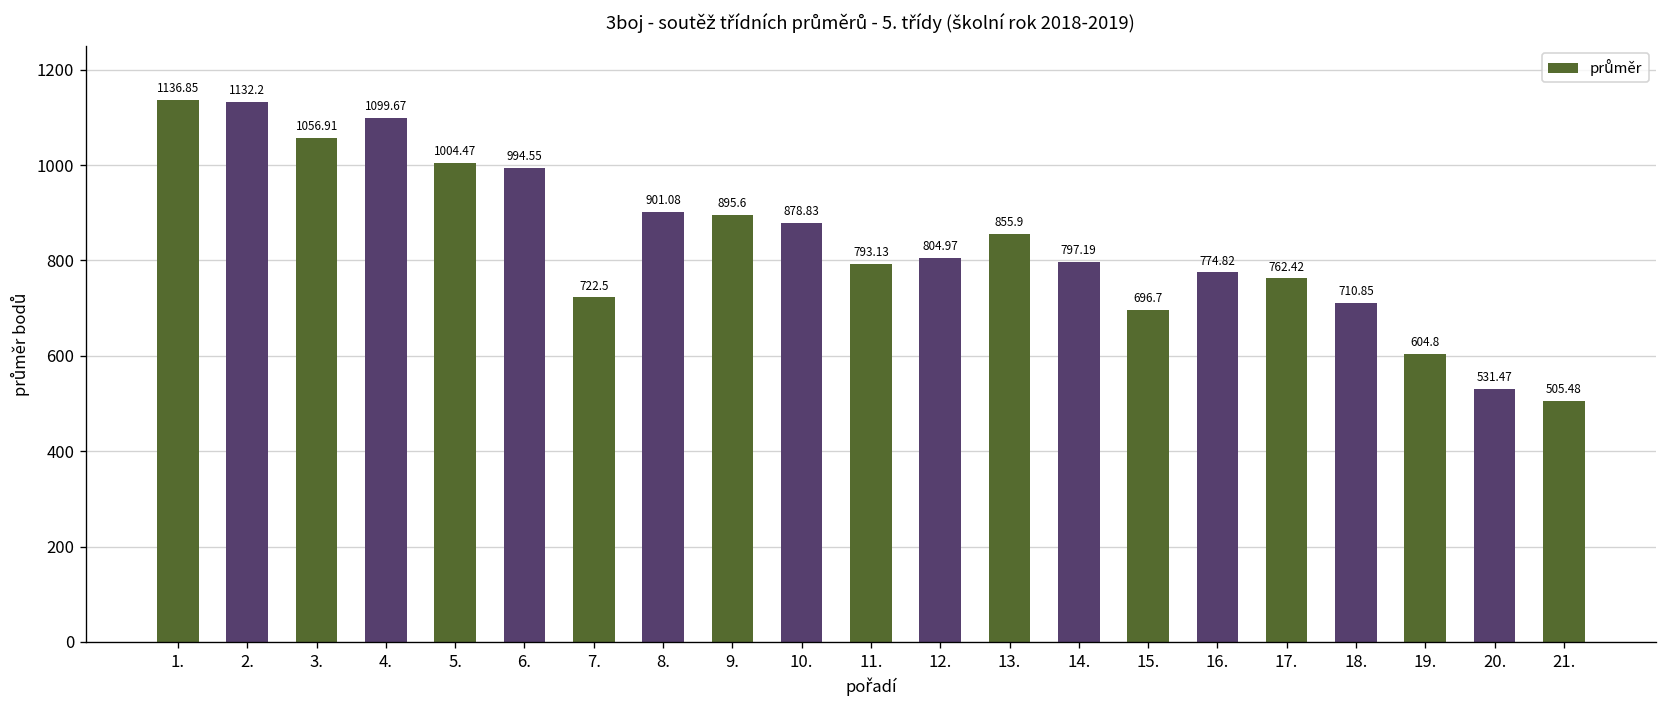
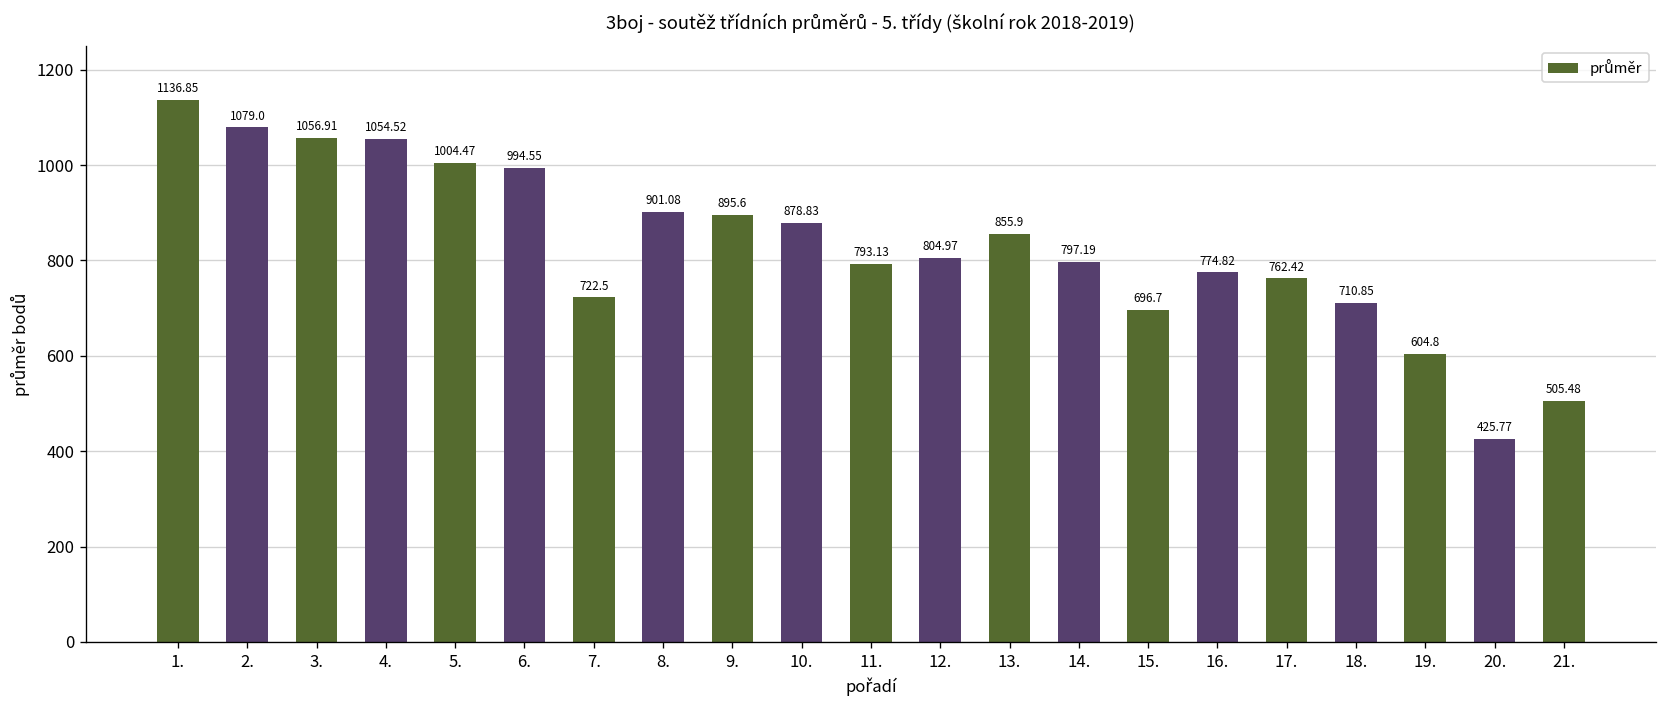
2.: 1132.2 -> 1079.0
4.: 1099.67 -> 1054.52
20.: 531.47 -> 425.77
